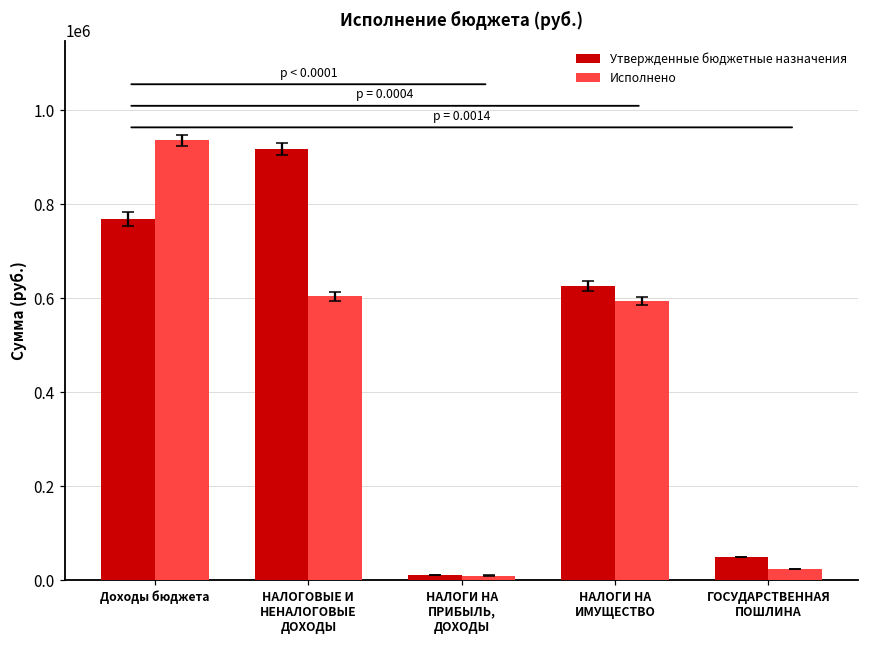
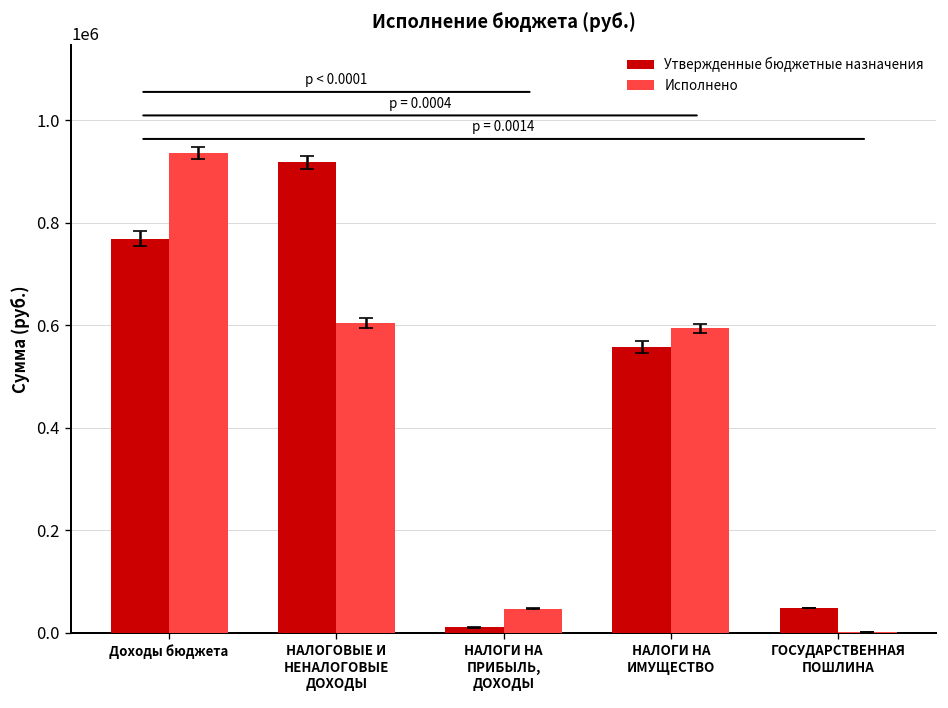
Исполнено, НАЛОГИ НА ПРИБЫЛЬ, ДОХОДЫ: 10000 -> 50000
Утвержденные бюджетные назначения, НАЛОГИ НА ИМУЩЕСТВО: 630000 -> 560000
Исполнено, ГОСУДАРСТВЕННАЯ ПОШЛИНА: 20000 -> 0
